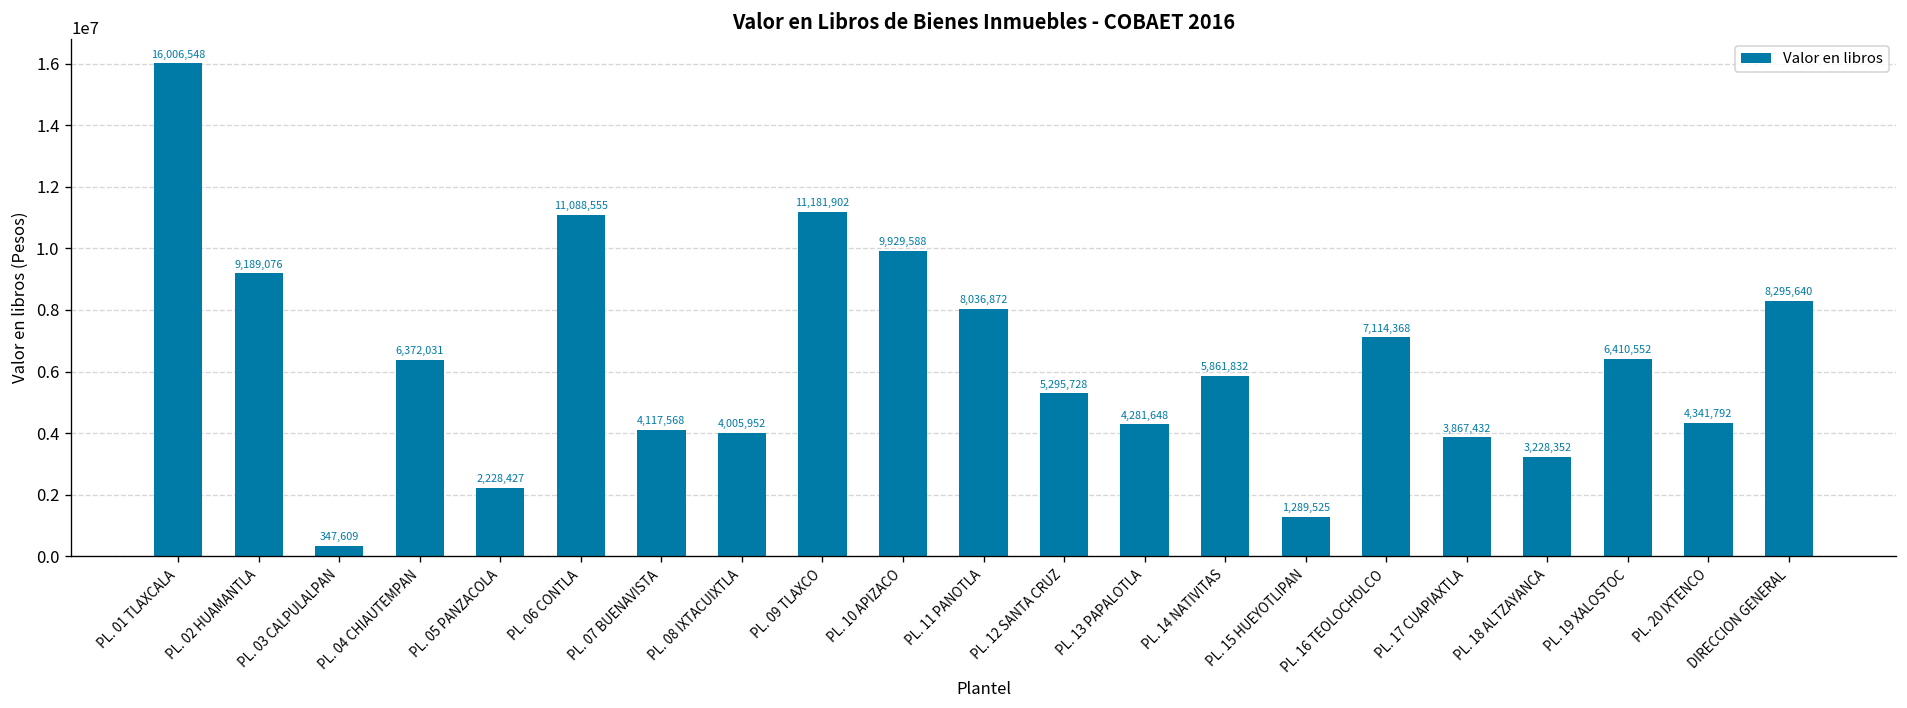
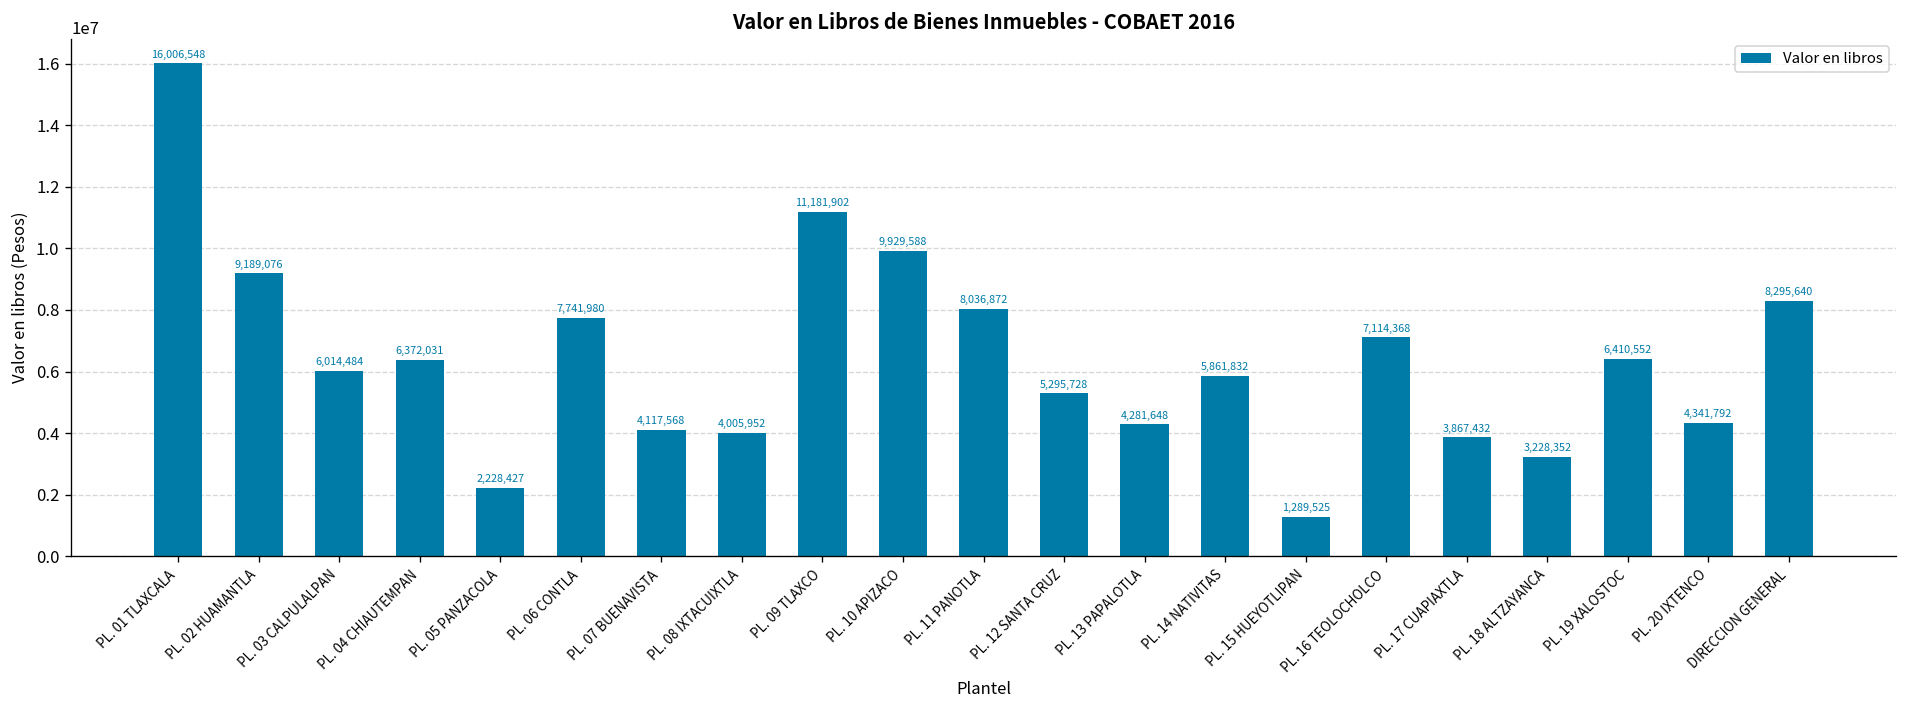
PL. 03 CALPULALPAN: 347,609 -> 6,014,484
PL. 06 CONTLA: 11,088,555 -> 7,741,980
